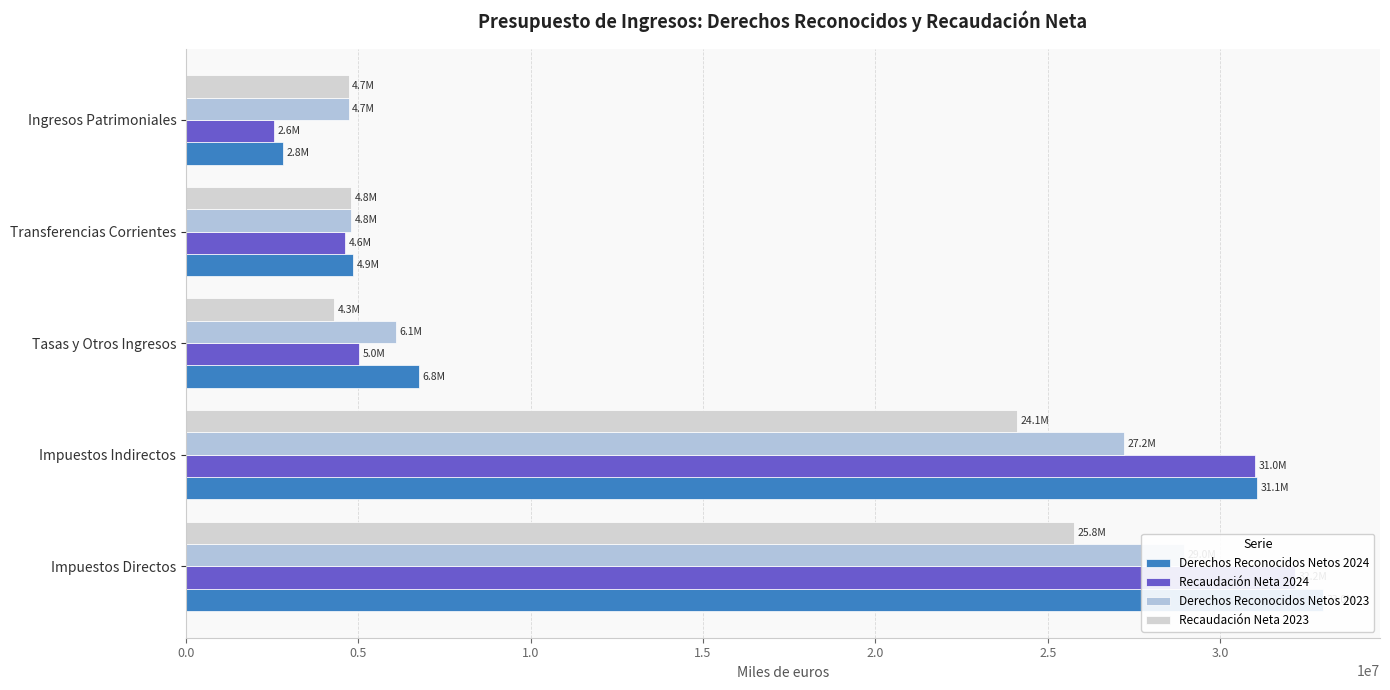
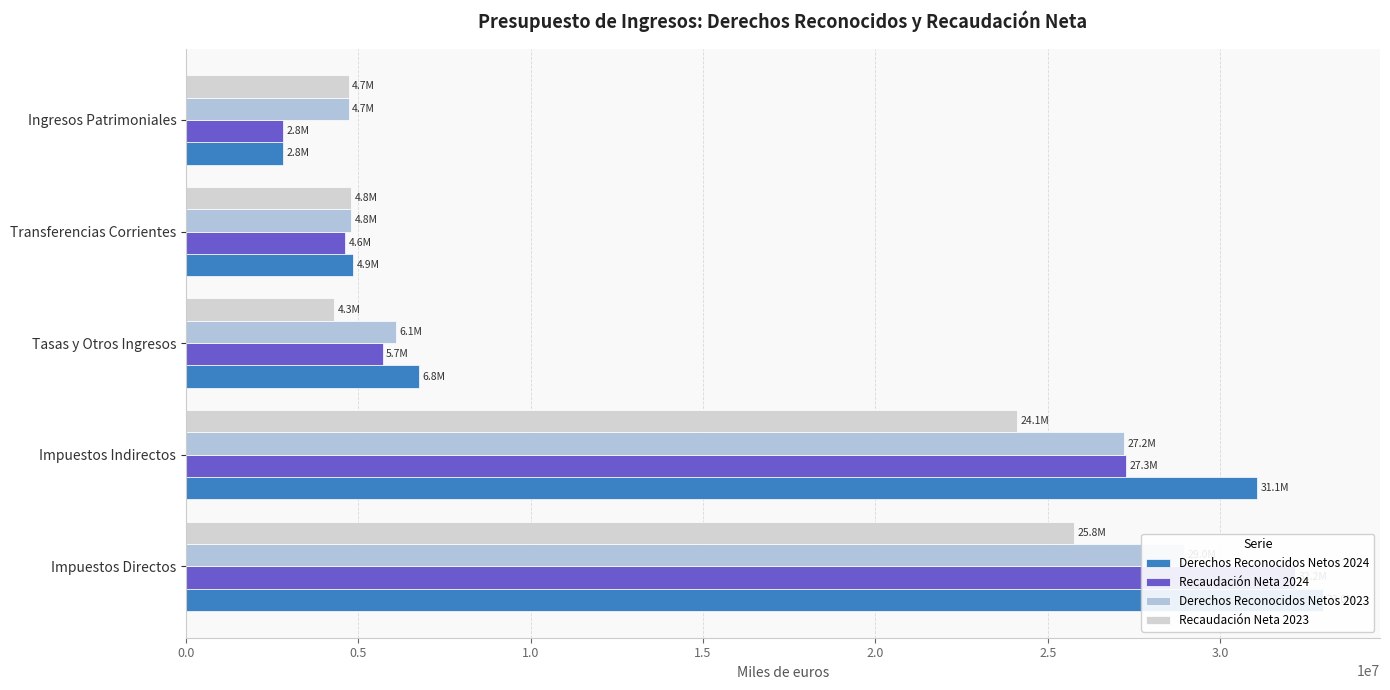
Recaudación Neta 2024, Ingresos Patrimoniales: 2.6M -> 2.8M
Recaudación Neta 2024, Tasas y Otros Ingresos: 5.0M -> 5.7M
Recaudación Neta 2024, Impuestos Indirectos: 31.0M -> 27.3M
